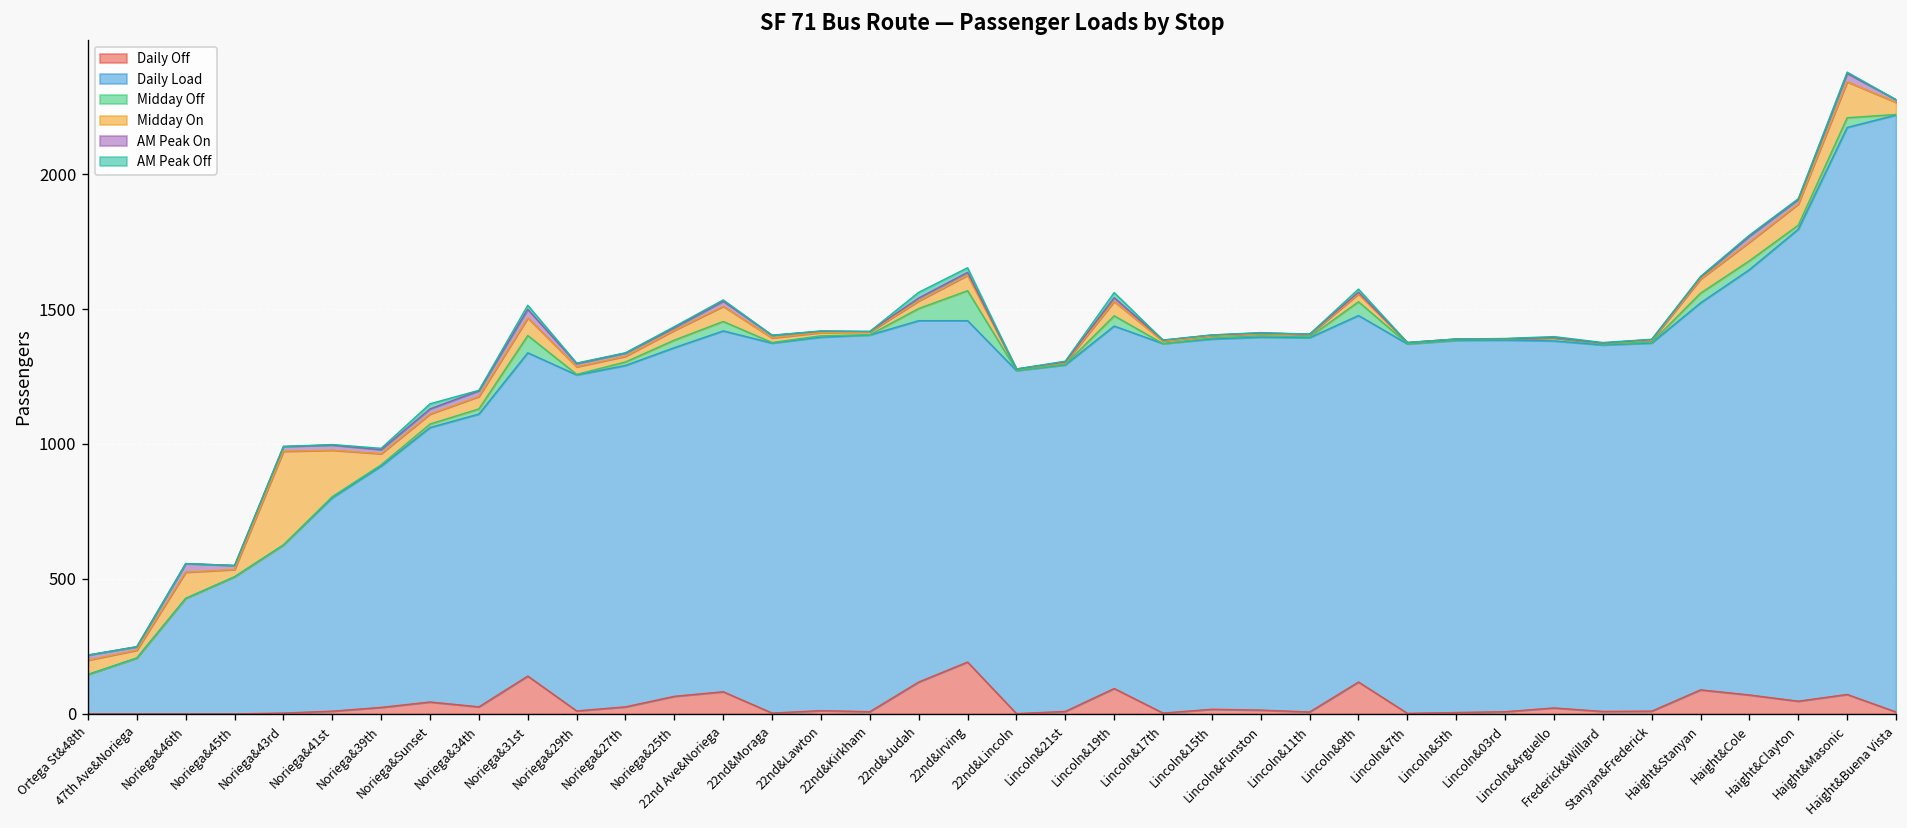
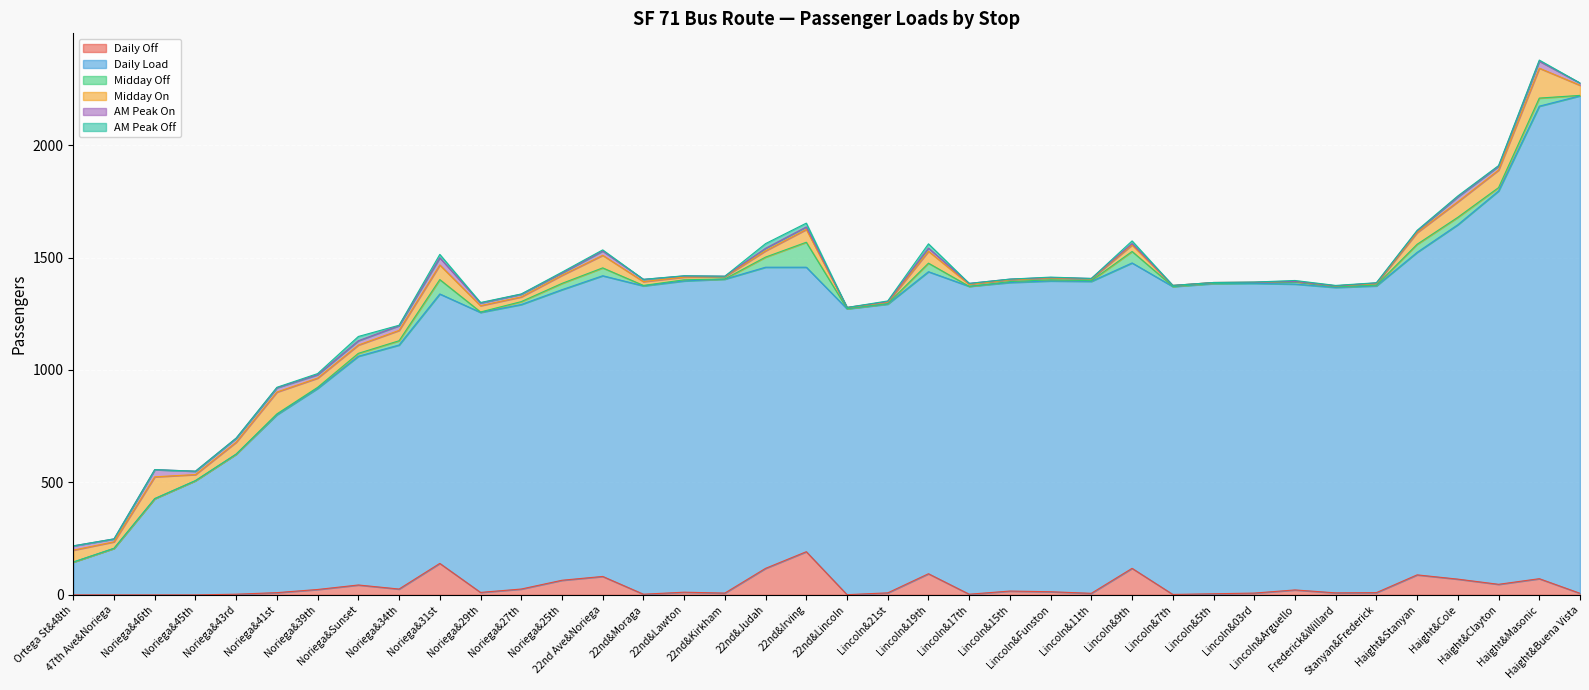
Midday On, Noriega&43rd: 350 -> 50
Midday On, Noriega&41st: 170 -> 100
